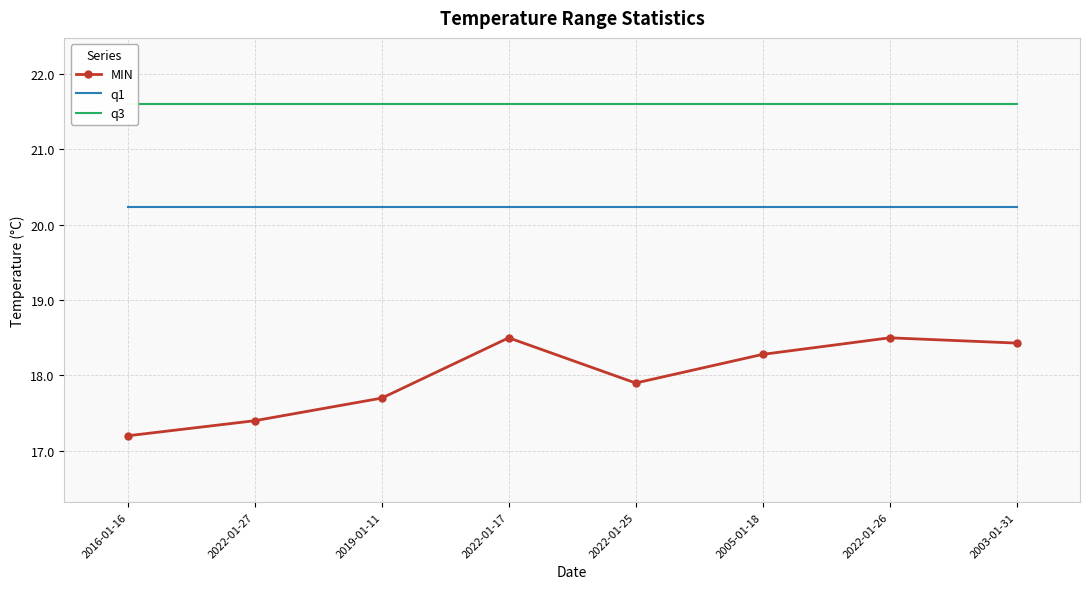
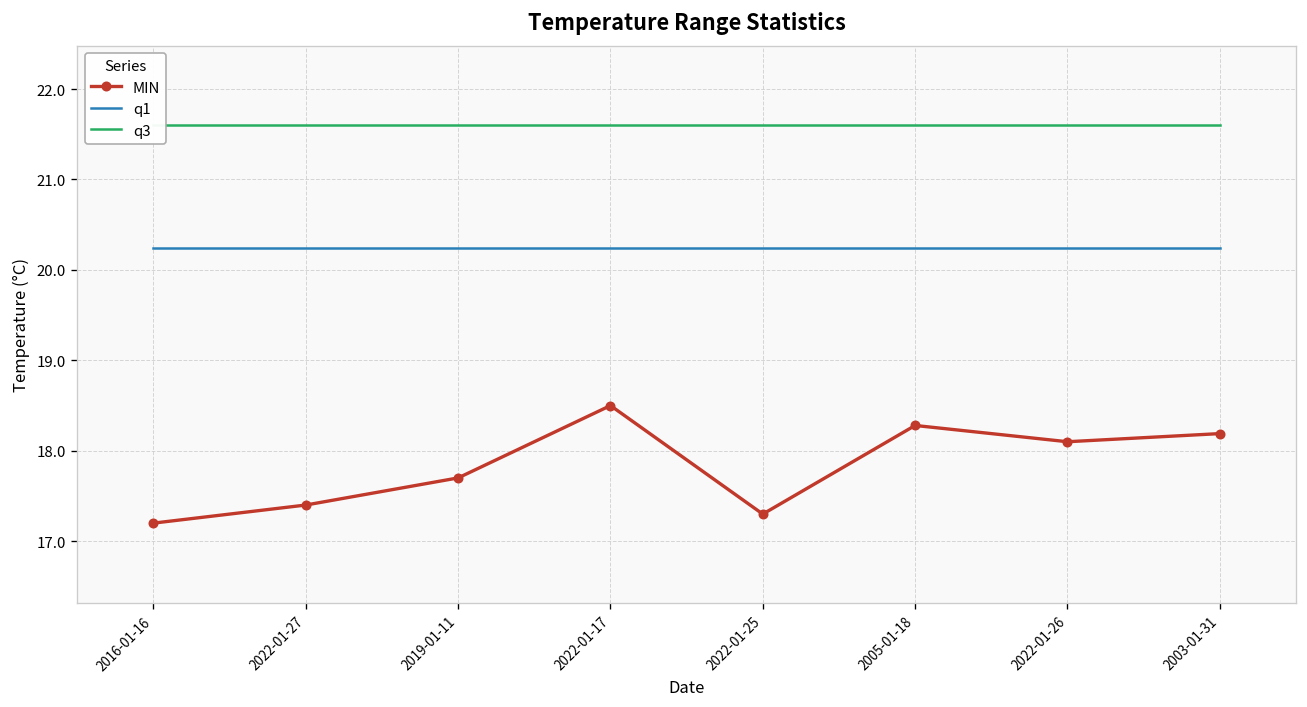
MIN, 2022-01-25: 17.9 -> 17.3
MIN, 2022-01-26: 18.5 -> 18.1
MIN, 2003-01-31: 18.4 -> 18.2
